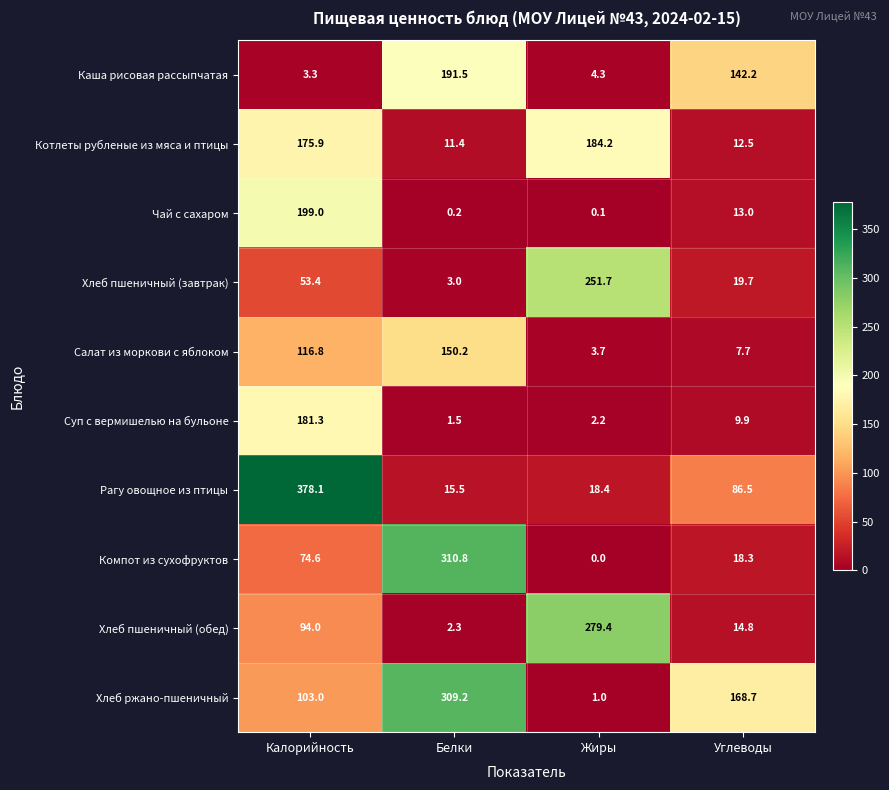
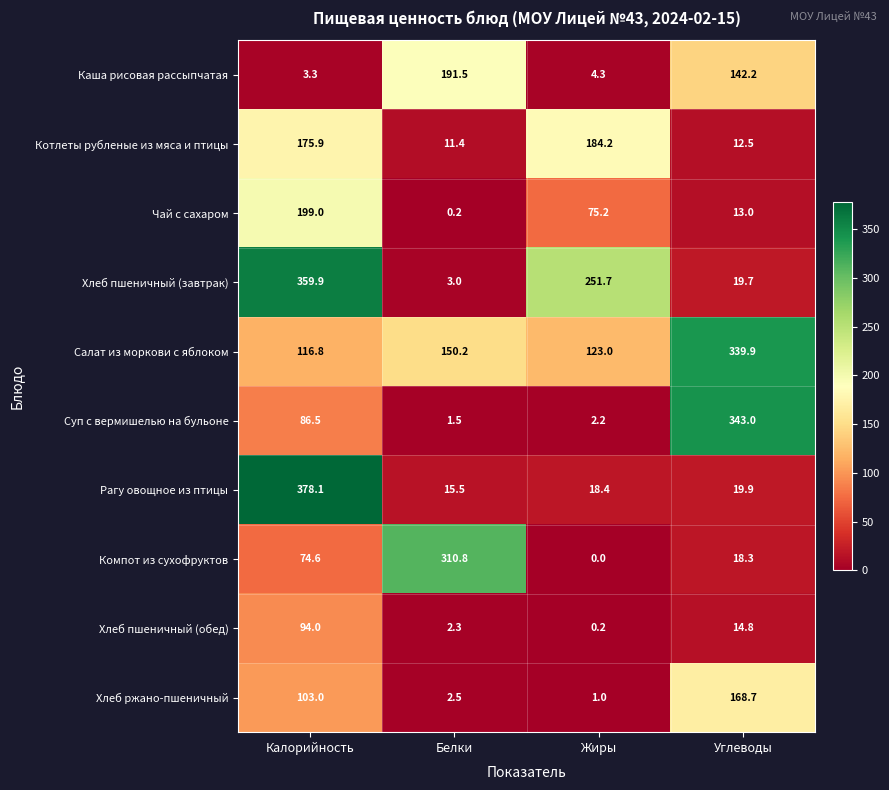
Чай с сахаром, Жиры: 0.1 -> 75.2
Хлеб пшеничный (завтрак), Калорийность: 53.4 -> 359.9
Салат из моркови с яблоком, Жиры: 3.7 -> 123.0
Салат из моркови с яблоком, Углеводы: 7.7 -> 339.9
Суп с вермишелью на бульоне, Калорийность: 181.3 -> 86.5
Суп с вермишелью на бульоне, Углеводы: 9.9 -> 343.0
Рагу овощное из птицы, Углеводы: 86.5 -> 19.9
Хлеб пшеничный (обед), Жиры: 279.4 -> 0.2
Хлеб ржано-пшеничный, Белки: 309.2 -> 2.5
